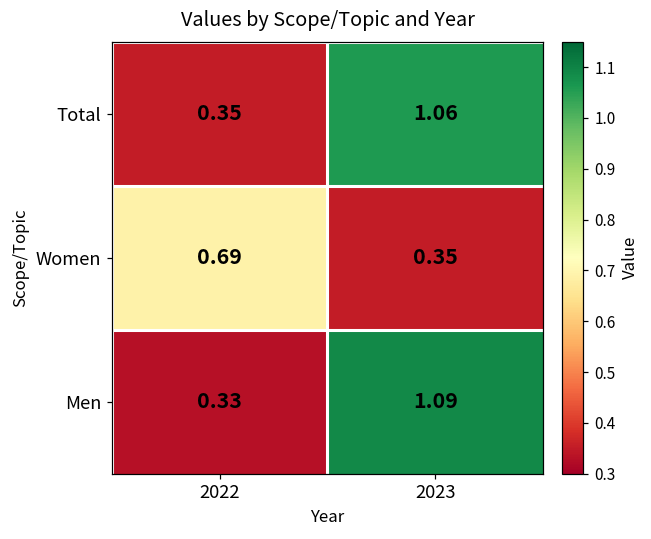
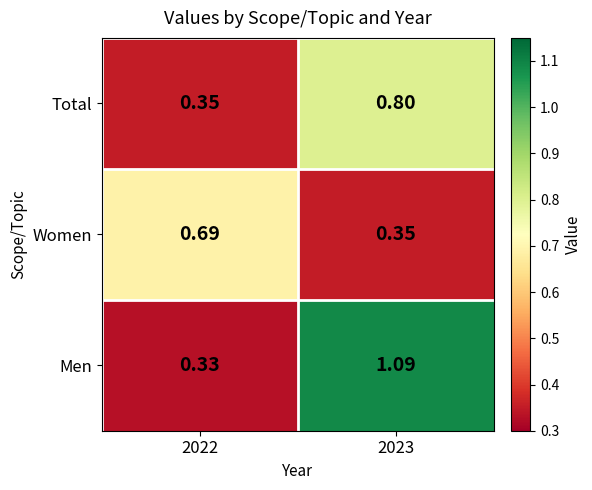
Total, 2023: 1.06 -> 0.80
